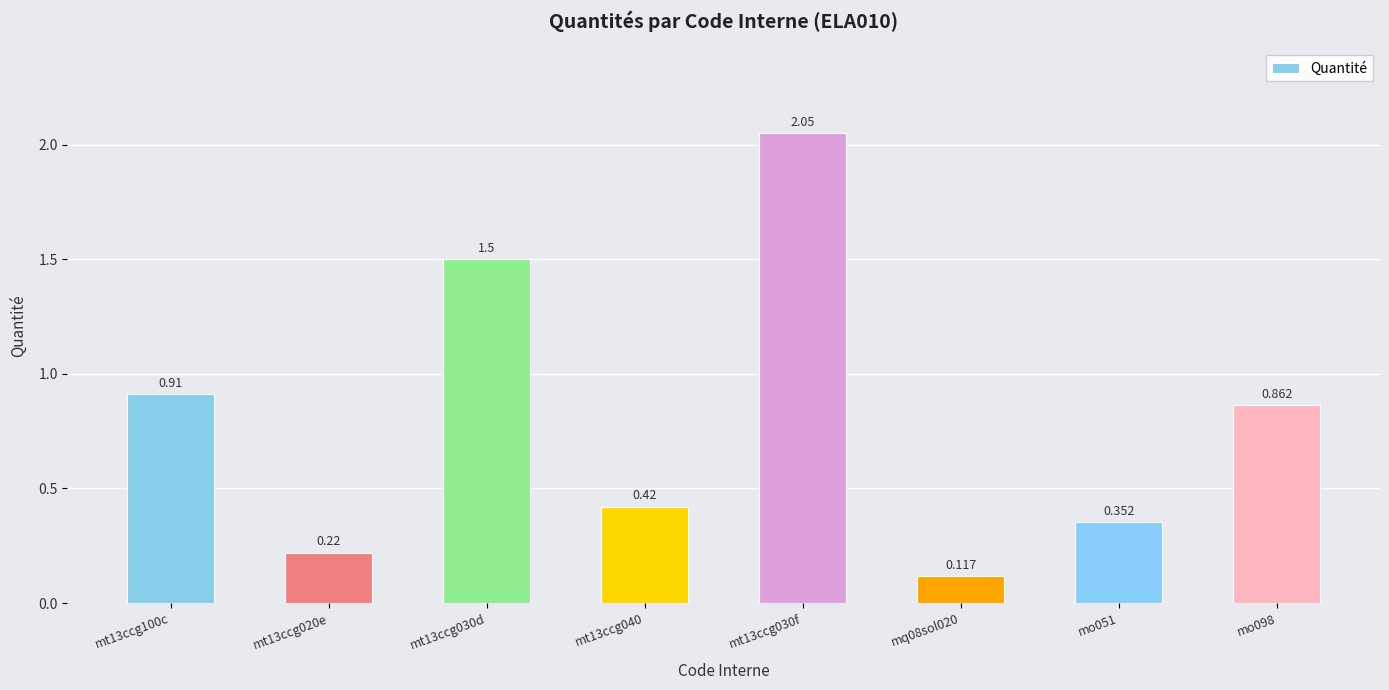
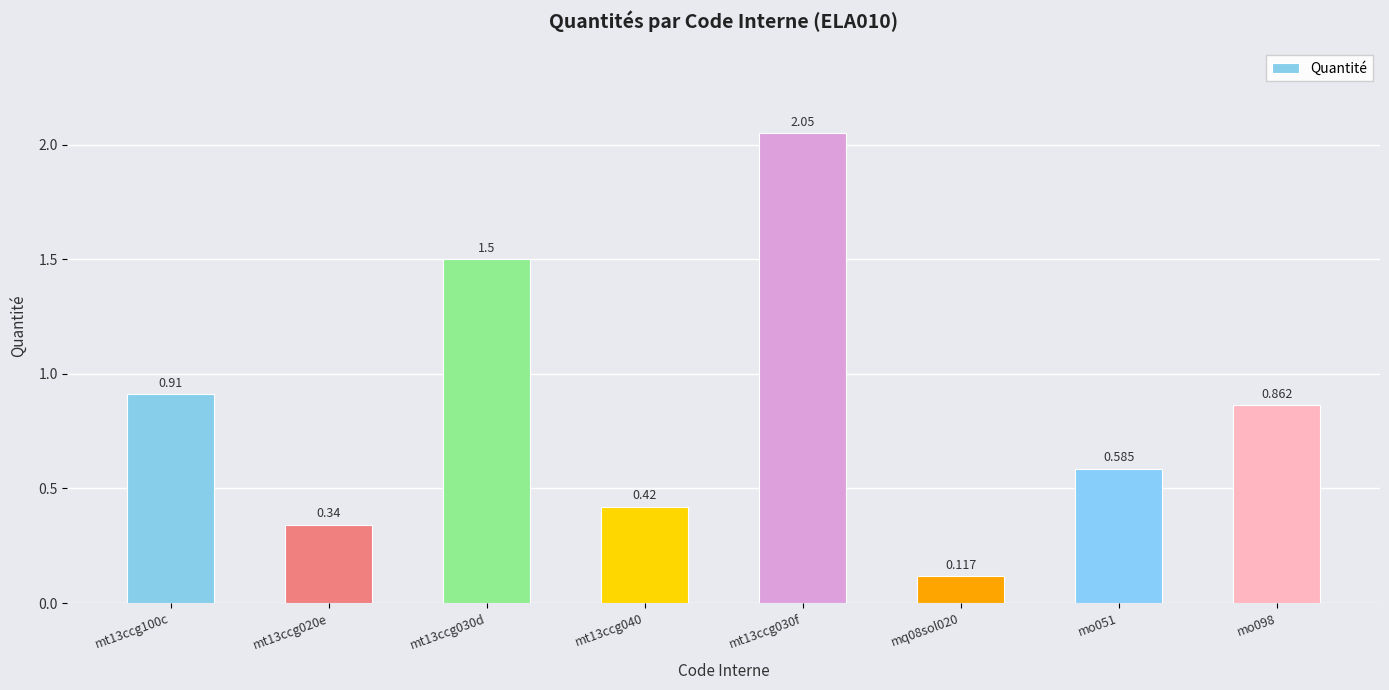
mt13ccg020e: 0.22 -> 0.34
mo051: 0.352 -> 0.585
